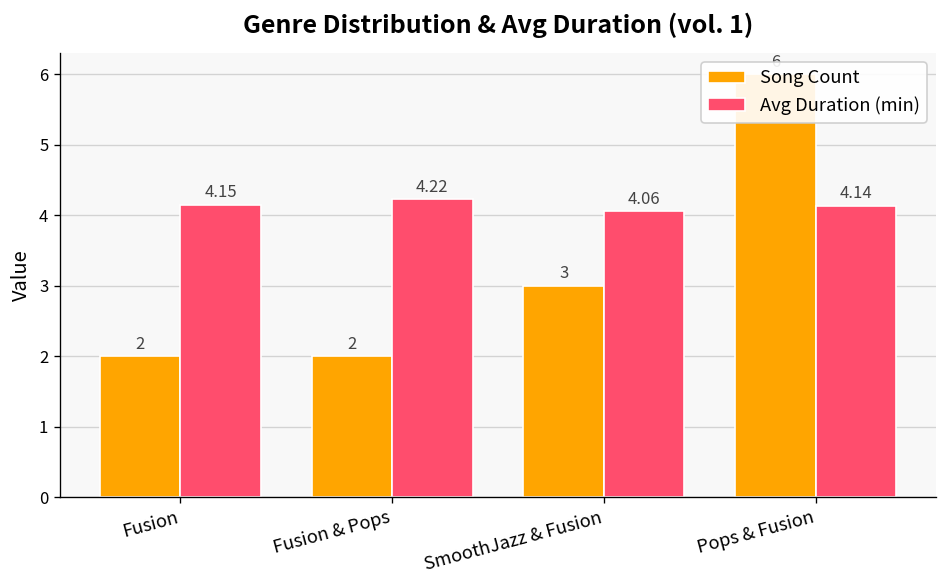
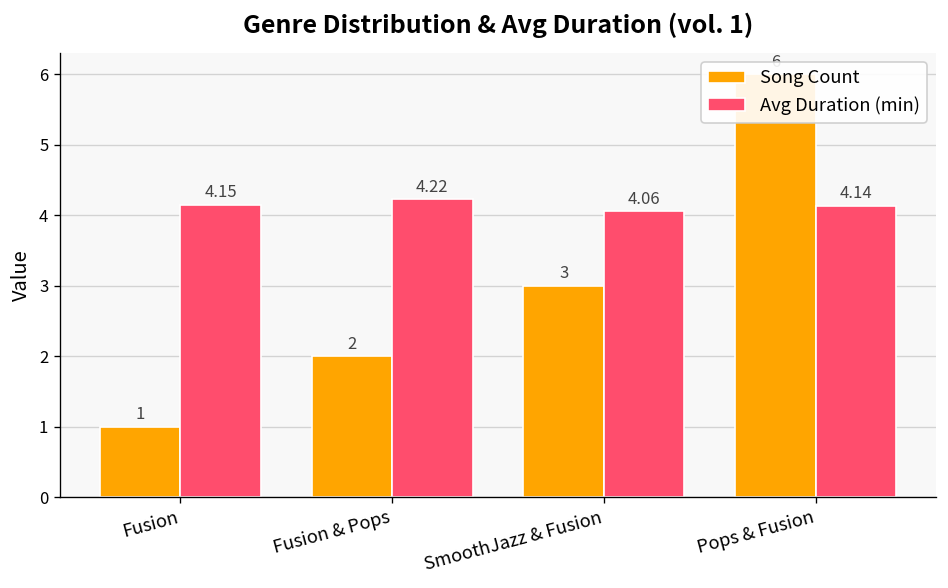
Song Count, Fusion: 2 -> 1
